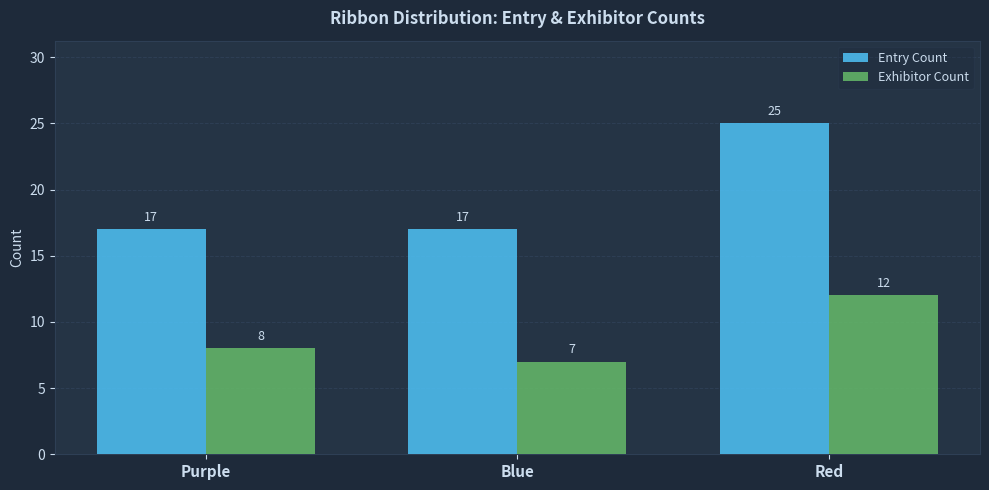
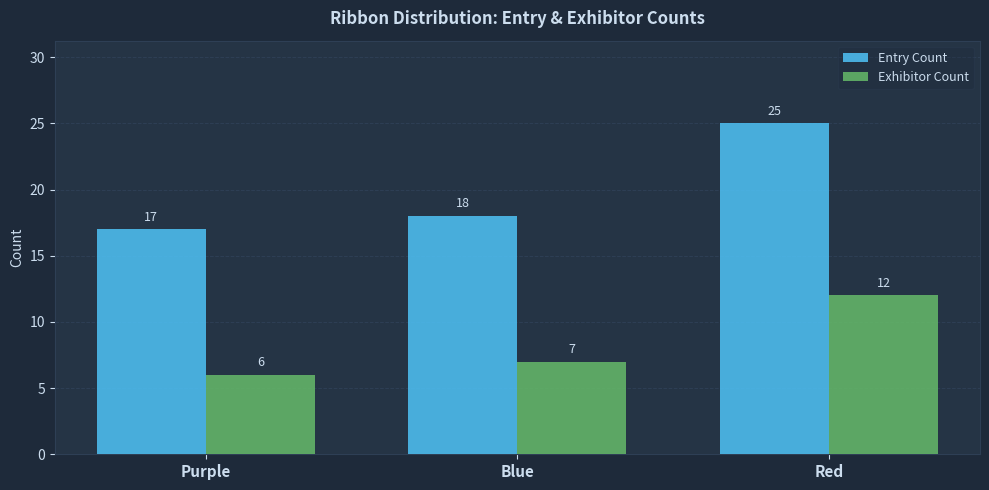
Exhibitor Count, Purple: 8 -> 6
Entry Count, Blue: 17 -> 18
